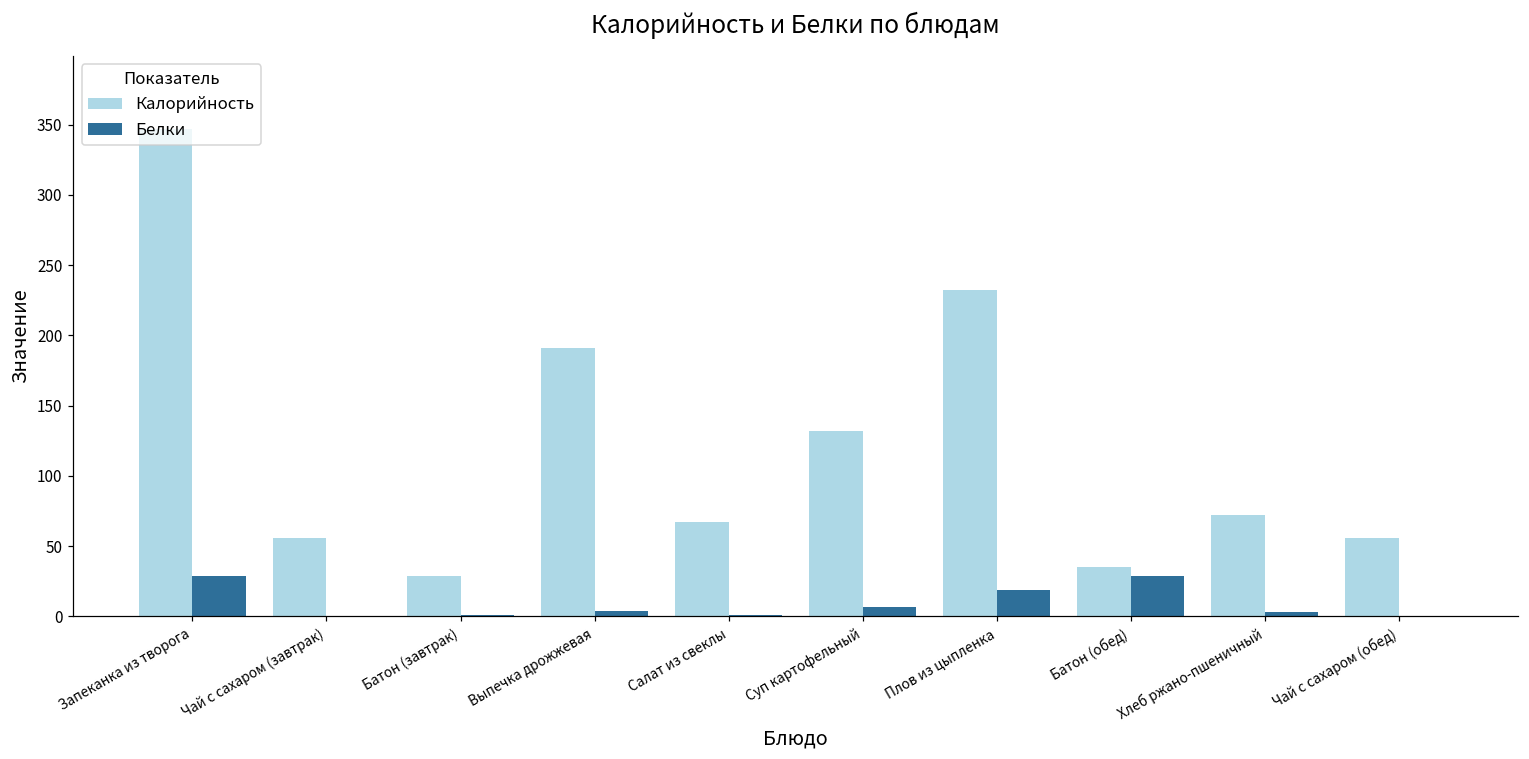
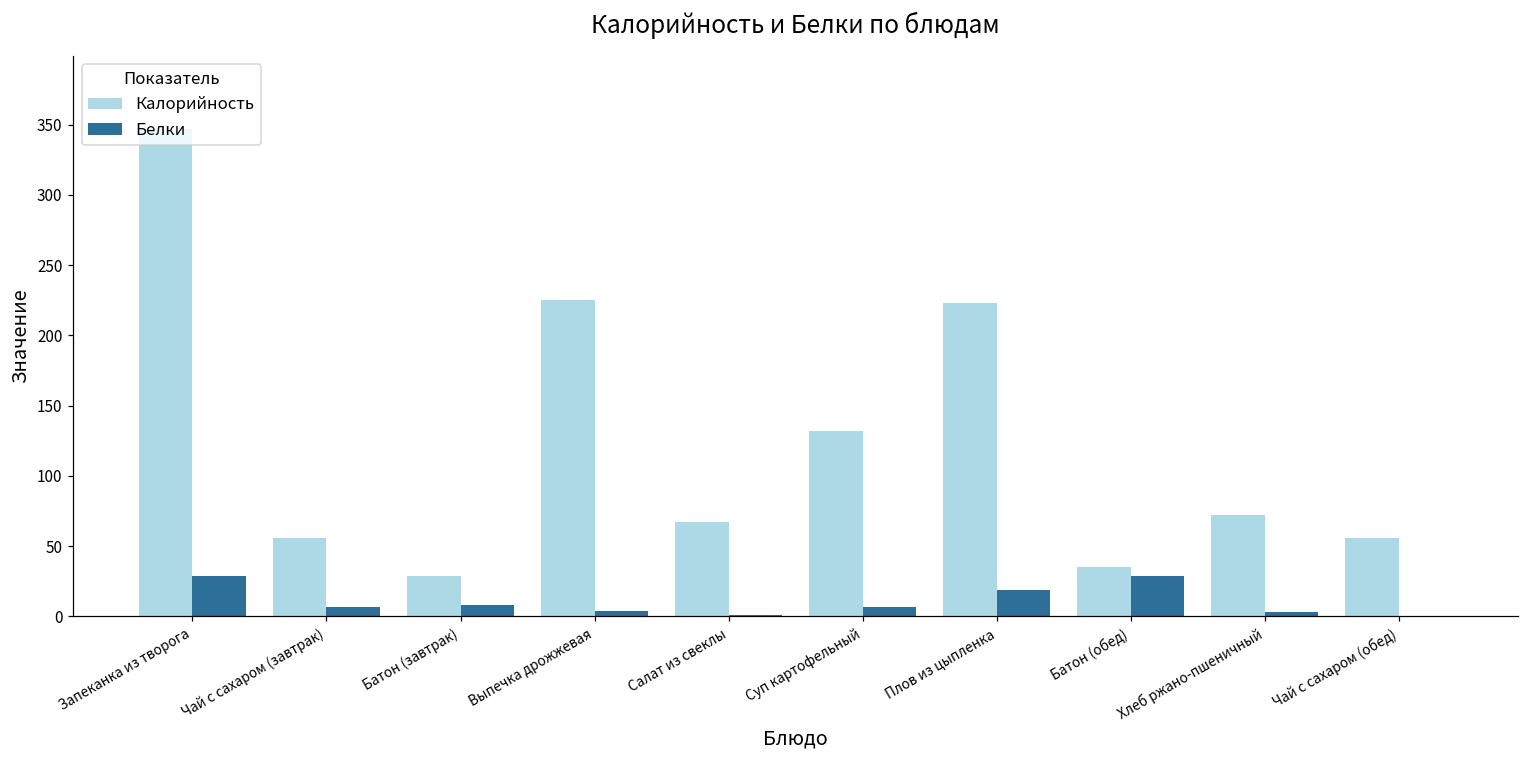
Белки, Чай с сахаром (завтрак): 0 -> 7
Белки, Батон (завтрак): 1 -> 8
Калорийность, Выпечка дрожжевая: 191 -> 225
Калорийность, Плов из цыпленка: 232 -> 223
